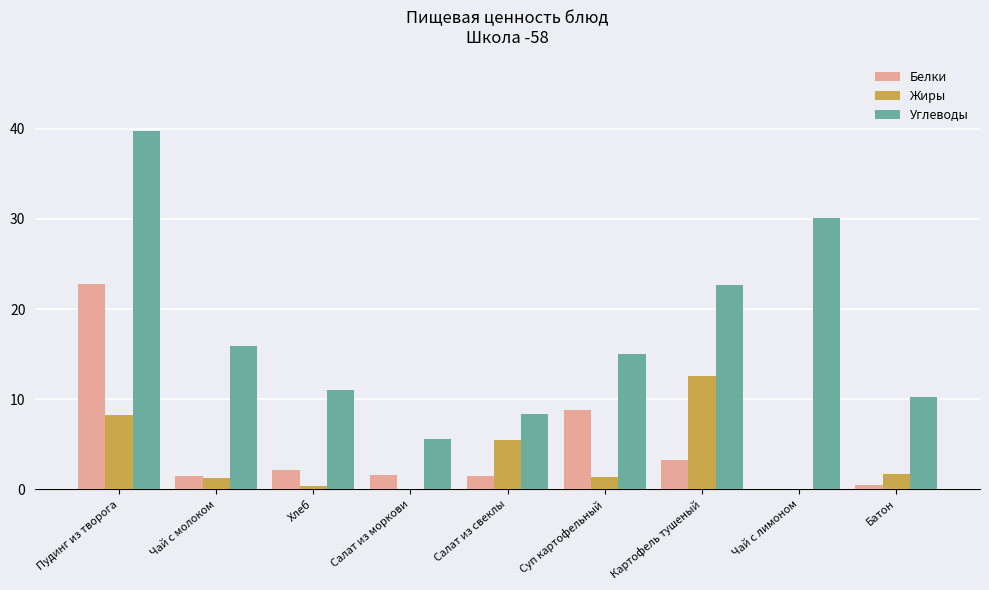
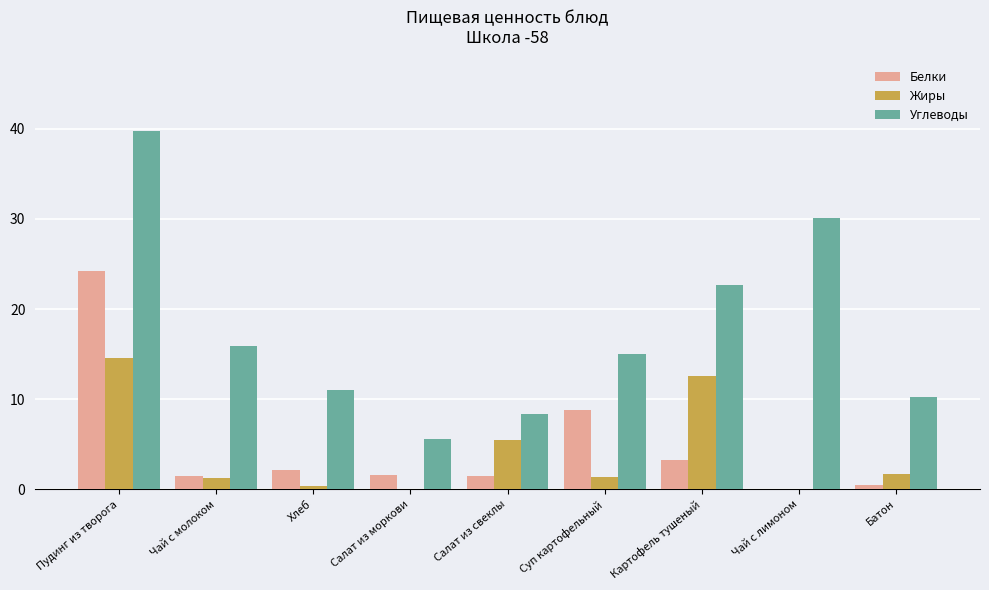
Белки, Пудинг из творога: 23 -> 24
Жиры, Пудинг из творога: 8 -> 15
